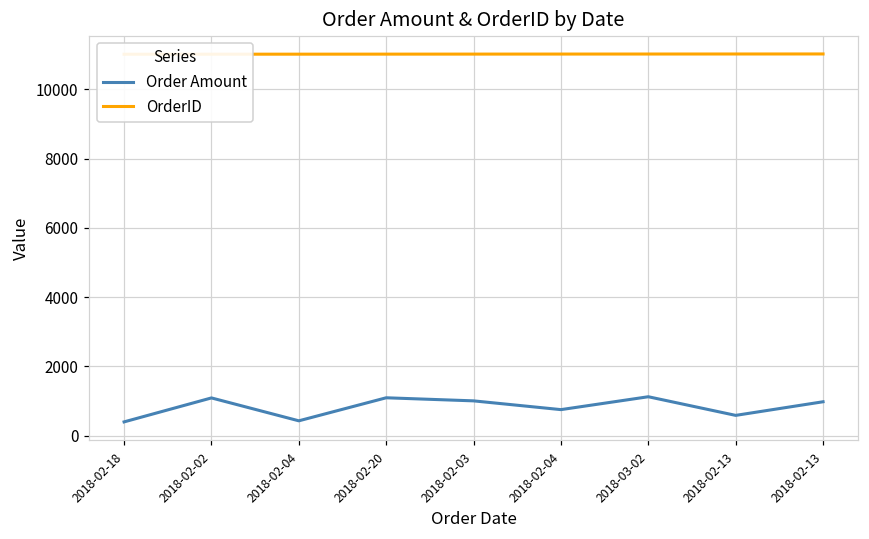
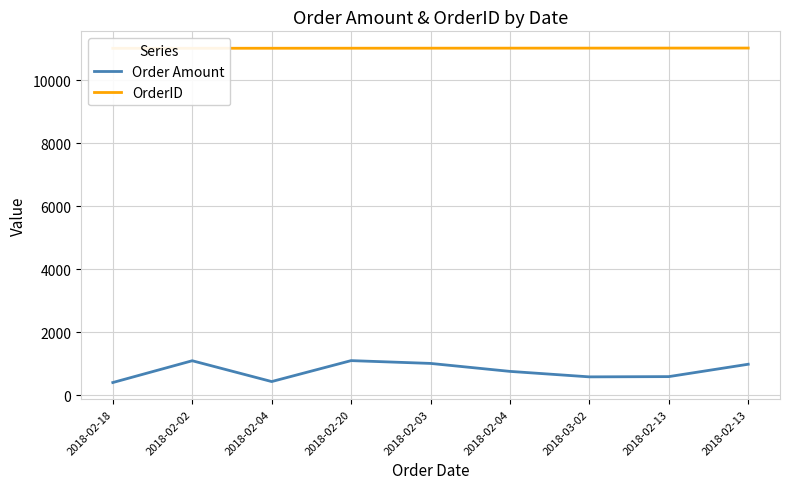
Order Amount, 2018-03-02: 1100 -> 600
